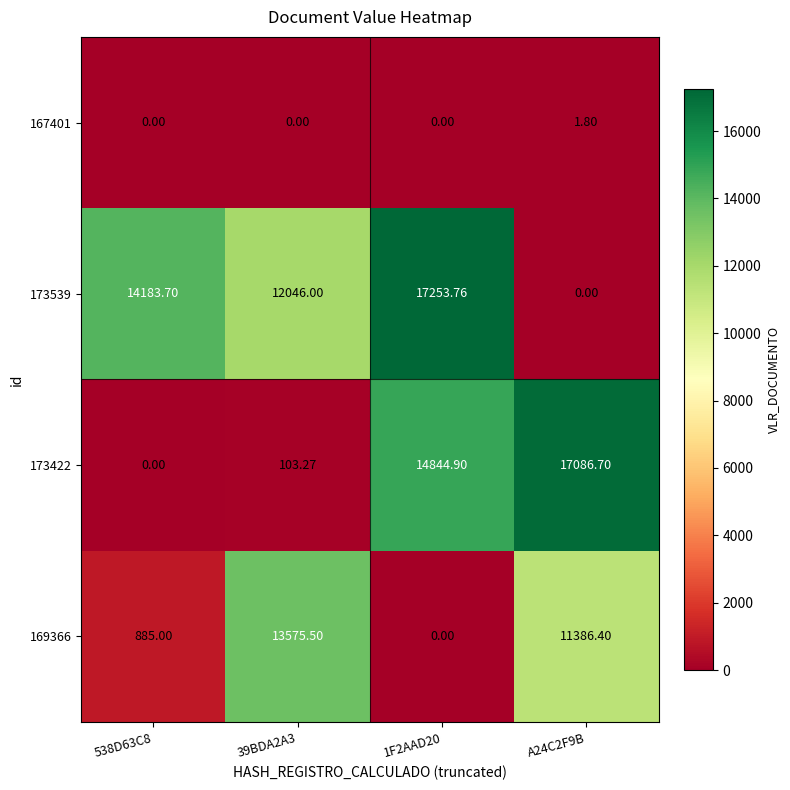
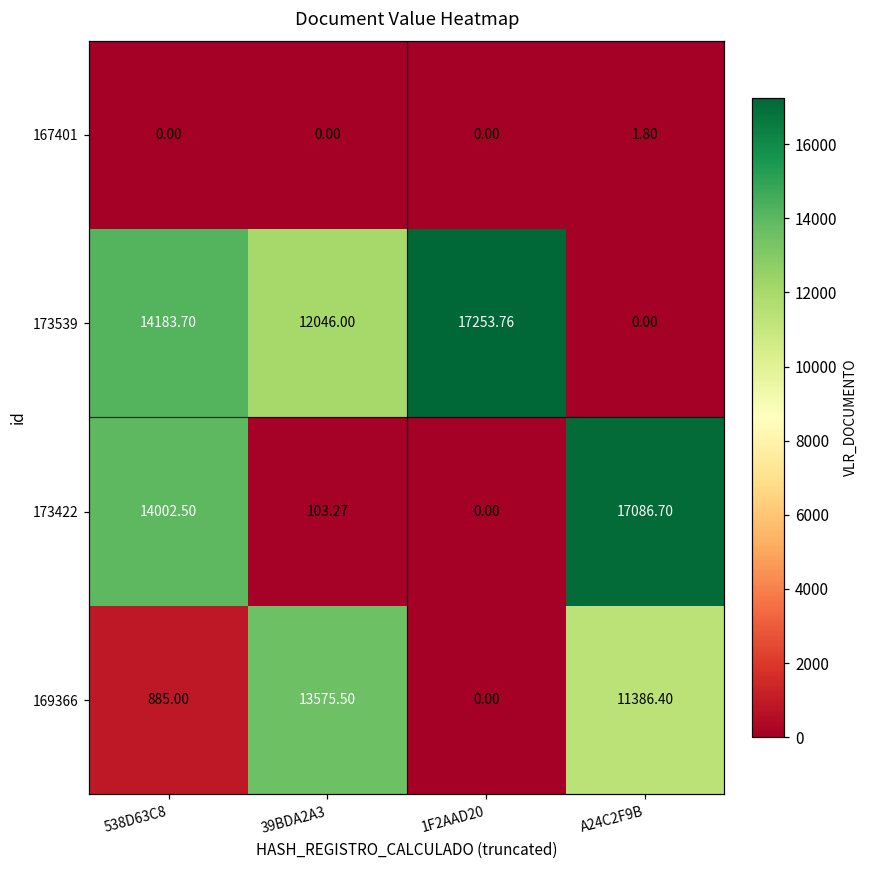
173422, 538D63C8: 0.00 -> 14002.50
173422, 1F2AAD20: 14844.90 -> 0.00
